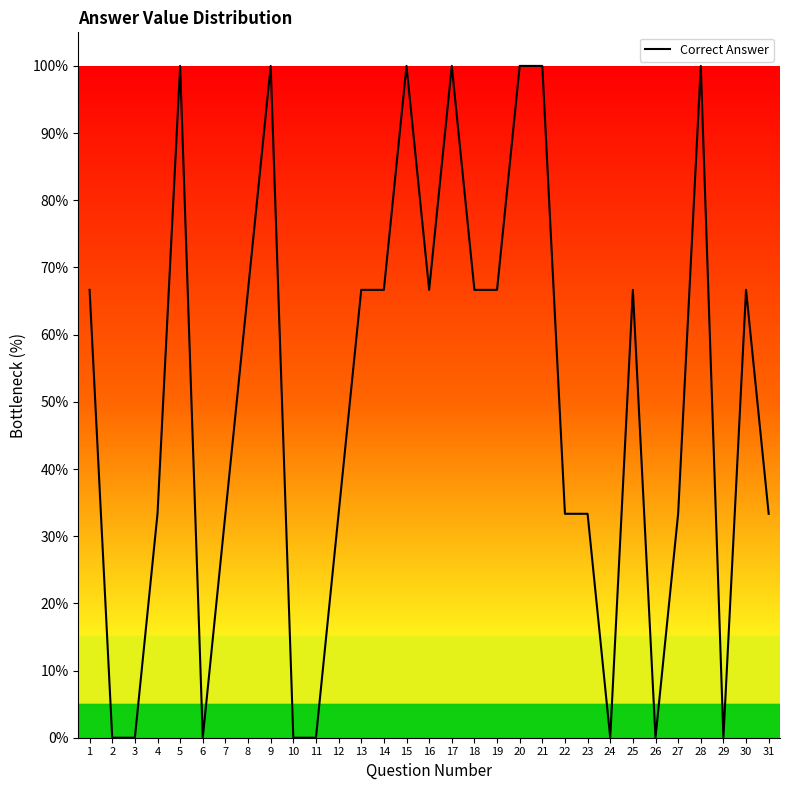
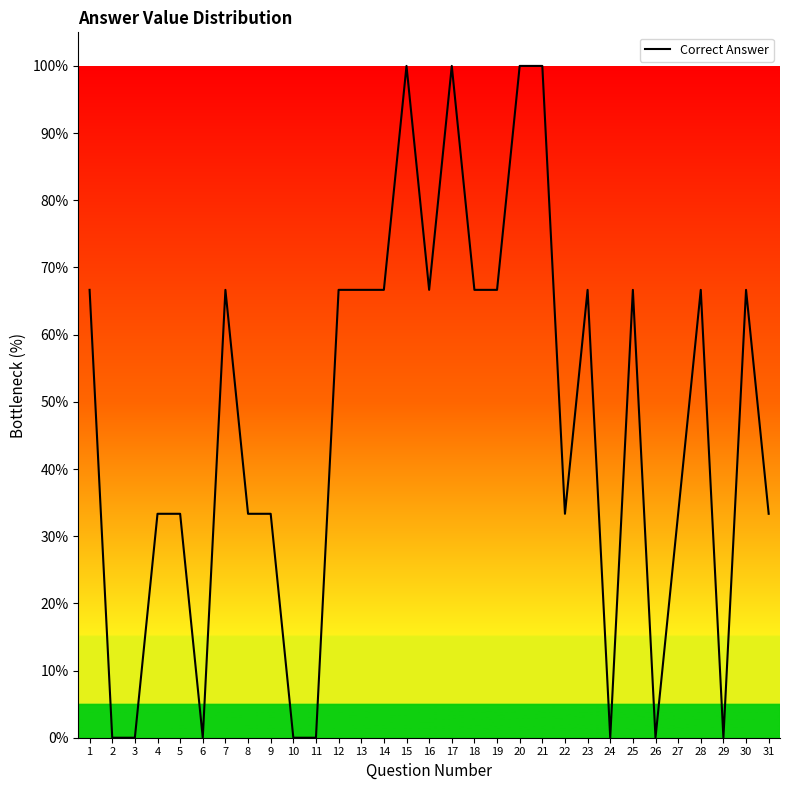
5: 100% -> 33%
7: 33% -> 67%
8: 67% -> 33%
9: 100% -> 33%
12: 33% -> 67%
23: 33% -> 67%
28: 100% -> 67%
